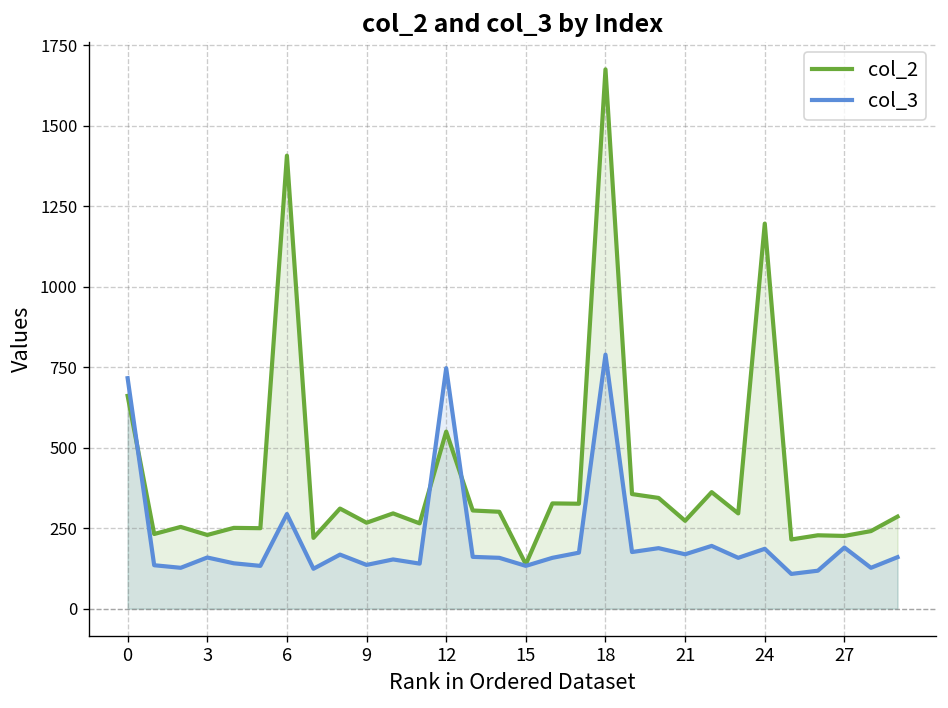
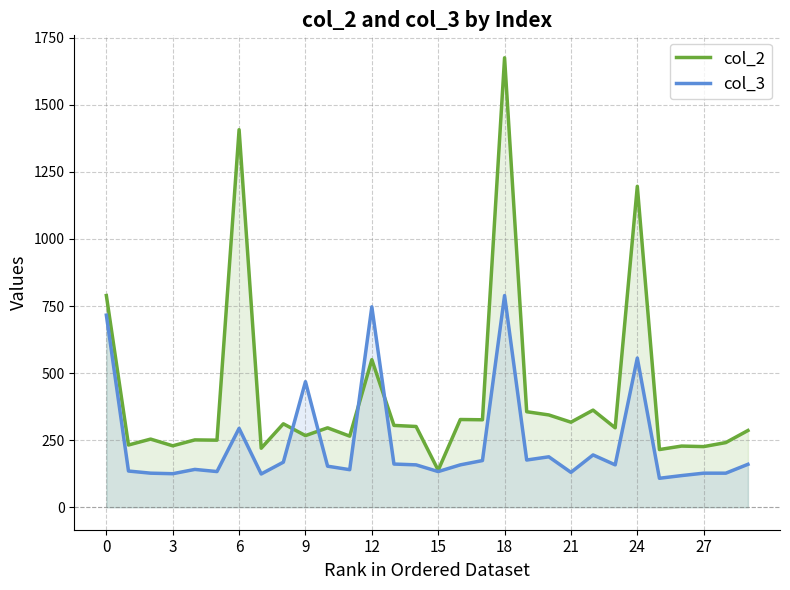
col_2, 0: 660 -> 790
col_3, 3: 160 -> 130
col_3, 9: 140 -> 470
col_2, 21: 270 -> 320
col_3, 21: 170 -> 130
col_3, 24: 190 -> 560
col_3, 27: 190 -> 130
